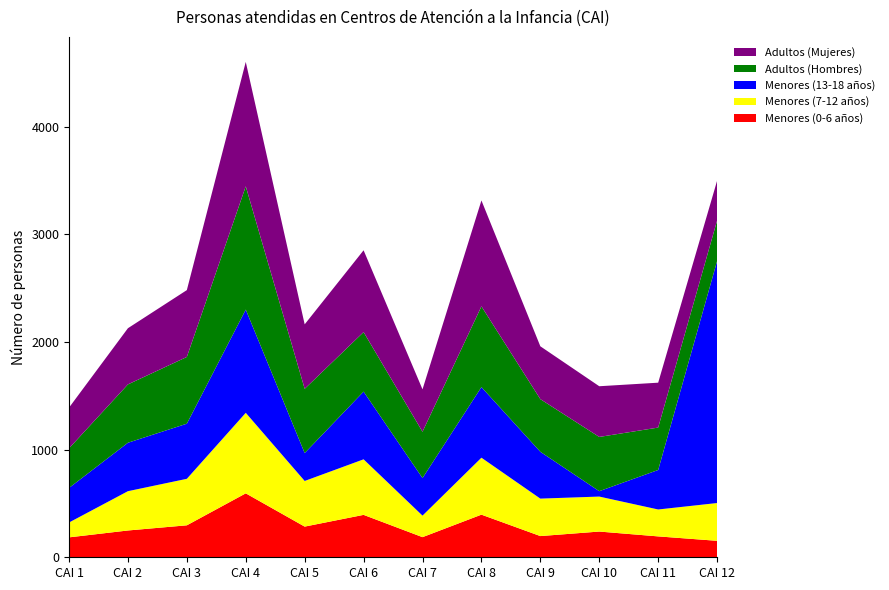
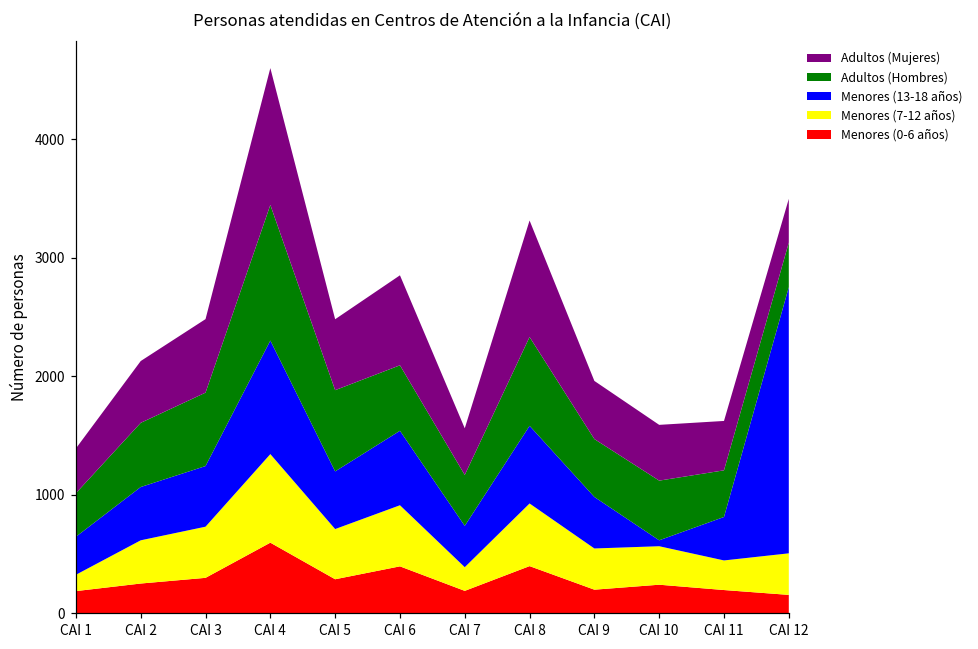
Menores (13-18 años), CAI 5: 260 -> 490
Adultos (Hombres), CAI 5: 600 -> 690
